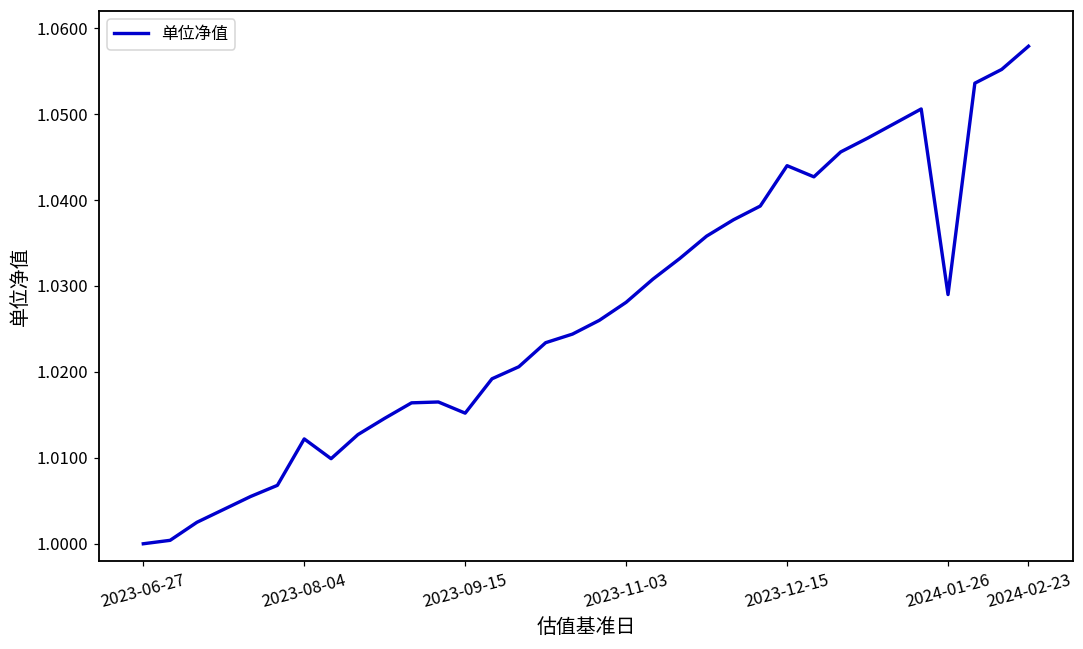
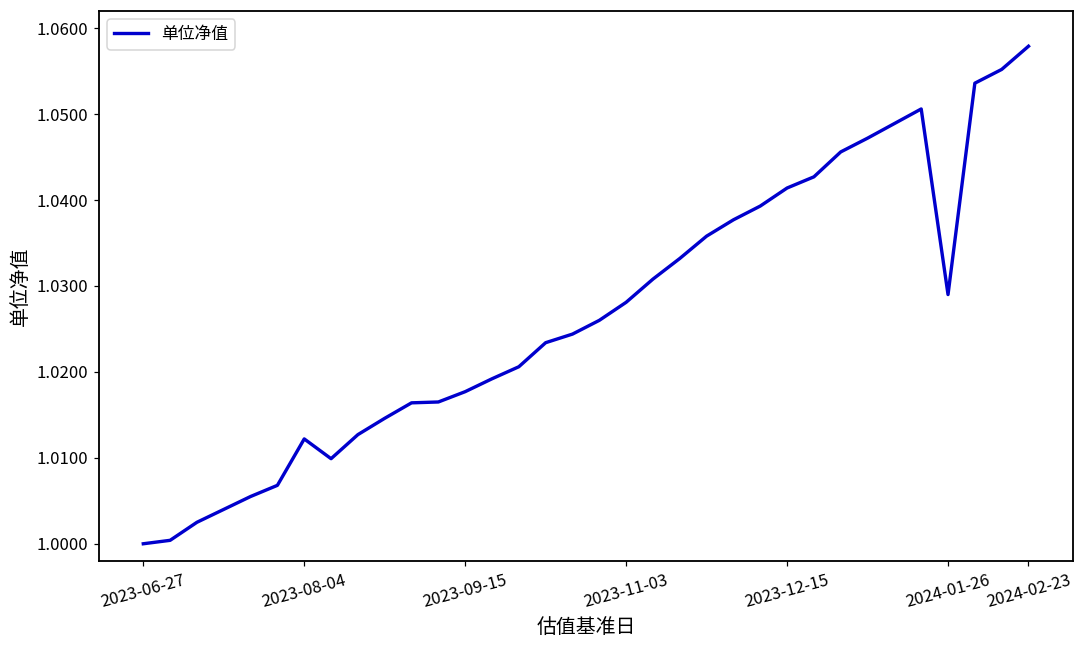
2023-09-15: 1.015 -> 1.018
2023-12-15: 1.044 -> 1.041
